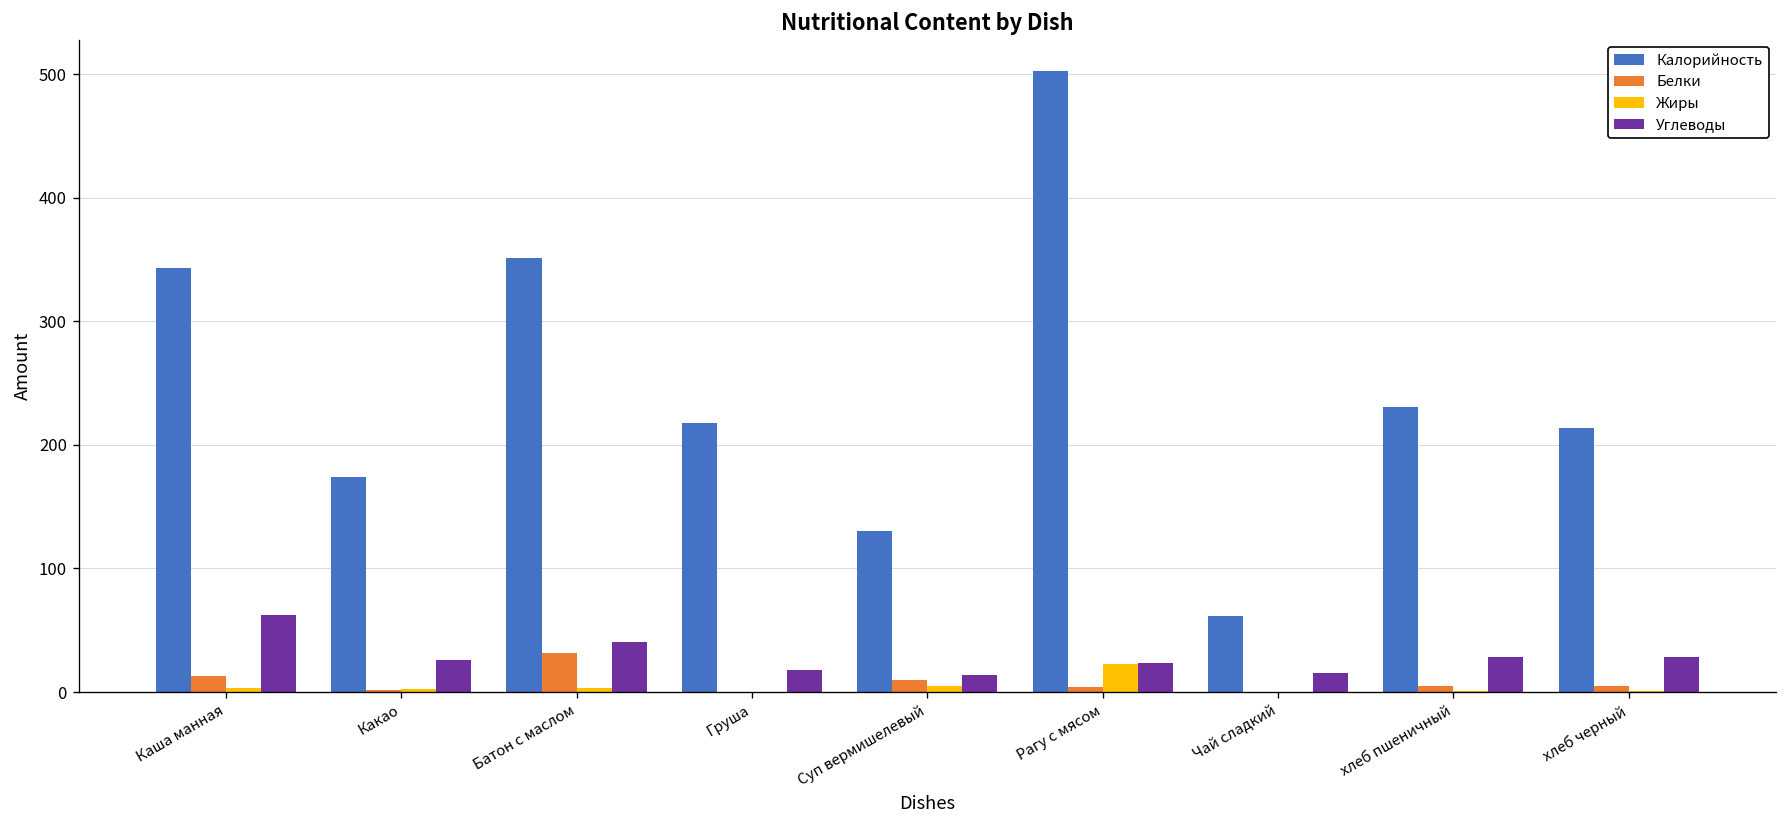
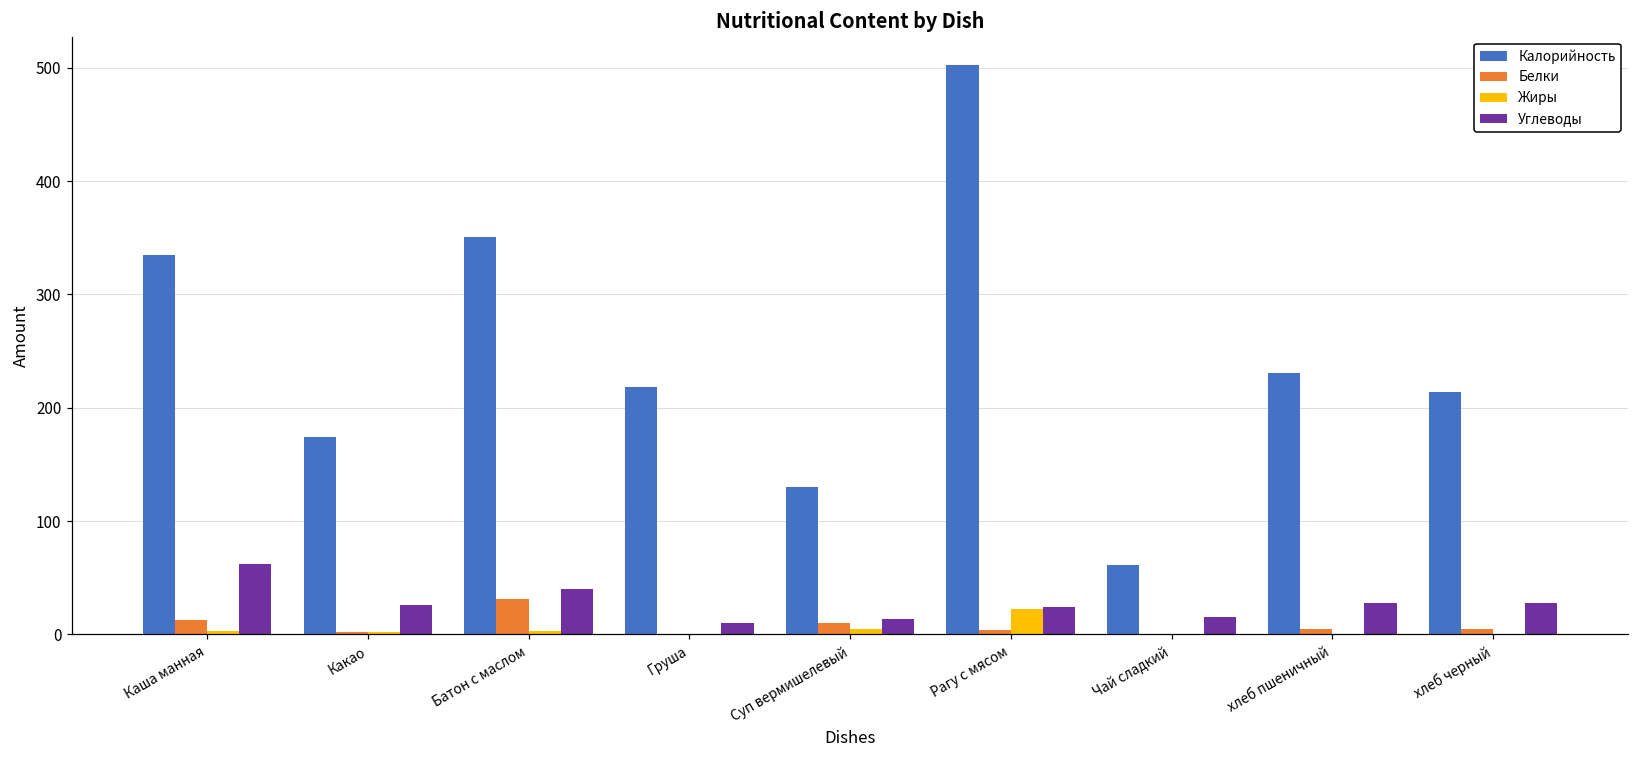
Калорийность, Каша манная: 343 -> 335
Углеводы, Груша: 18 -> 10
